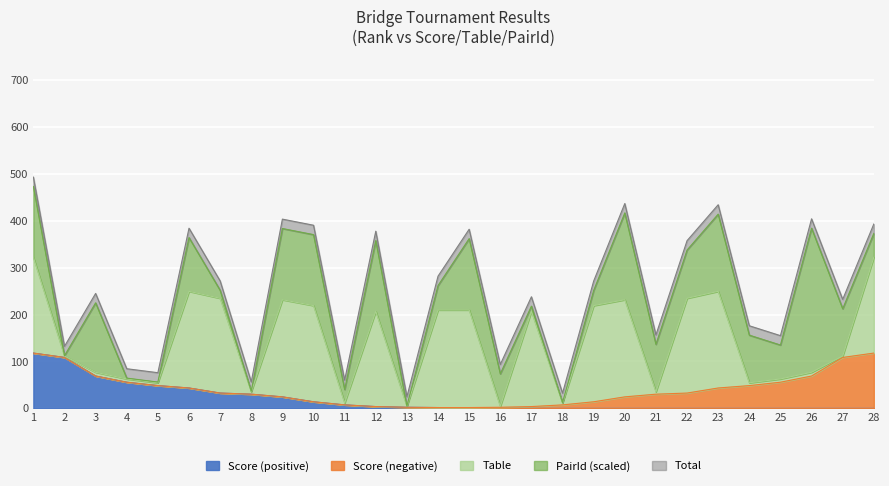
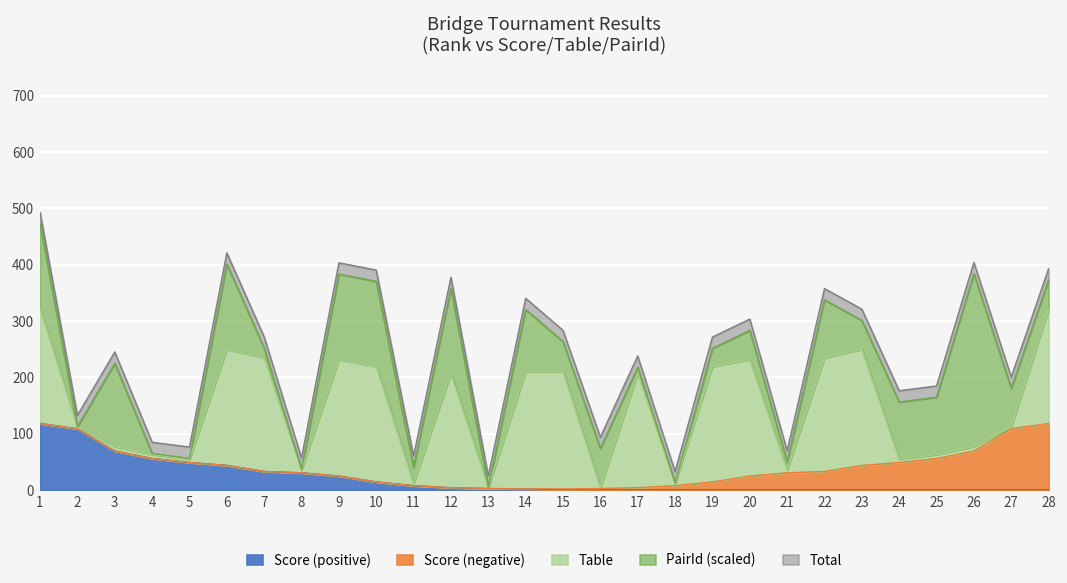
PairId (scaled), 6: 110 -> 150
PairId (scaled), 14: 50 -> 110
PairId (scaled), 15: 150 -> 50
PairId (scaled), 20: 190 -> 50
PairId (scaled), 21: 100 -> 10
PairId (scaled), 23: 160 -> 50
PairId (scaled), 25: 70 -> 100
PairId (scaled), 27: 100 -> 70
